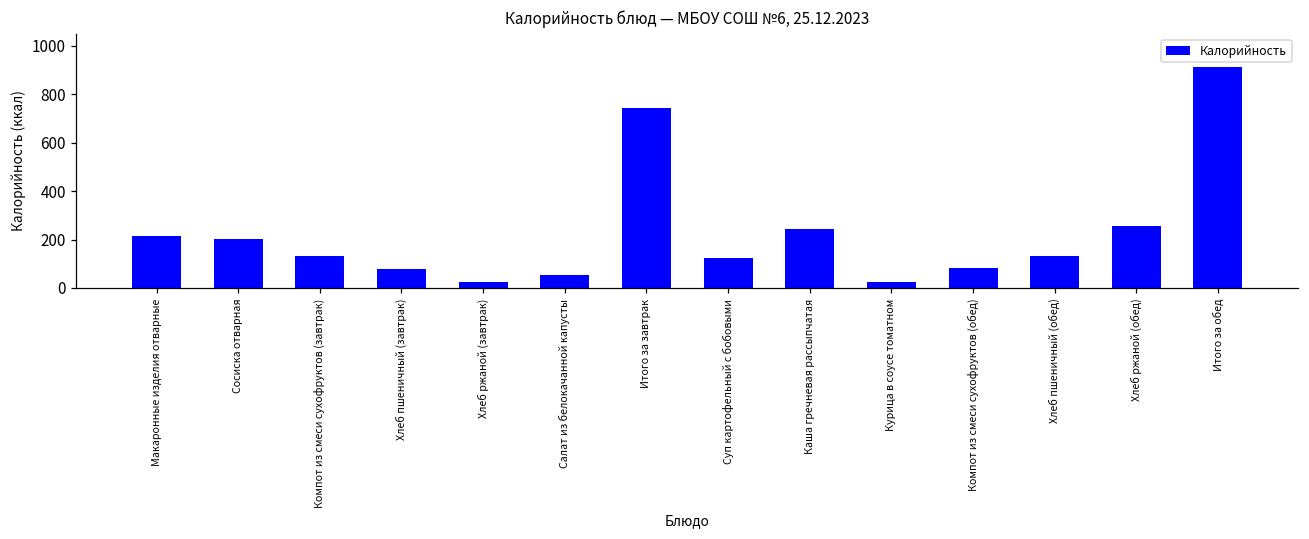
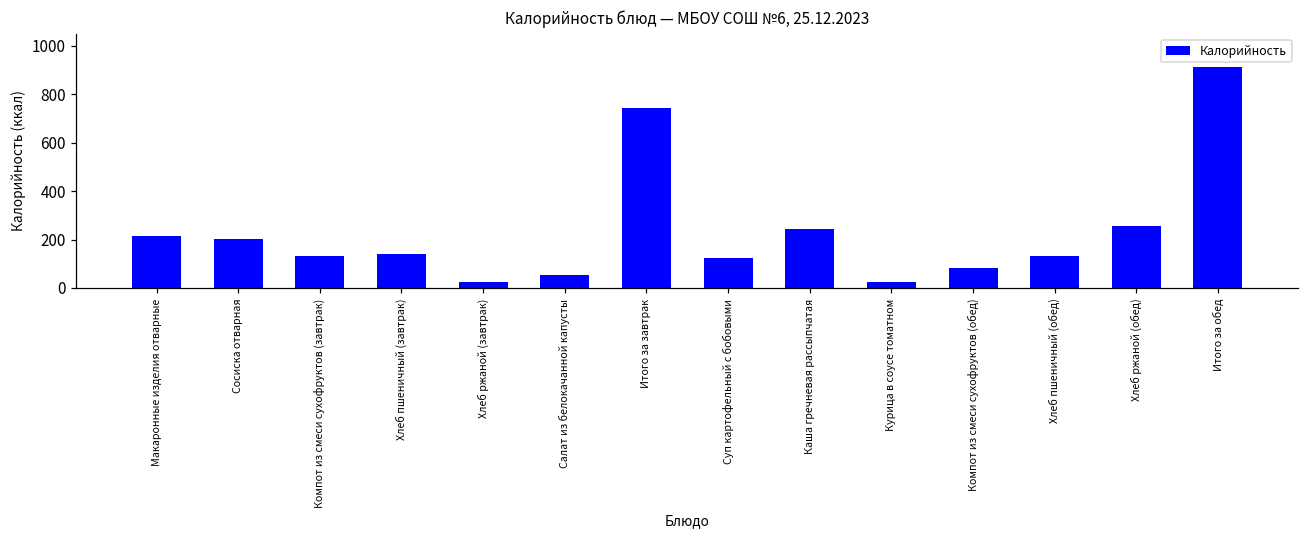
Хлеб пшеничный (завтрак): 80 -> 140
